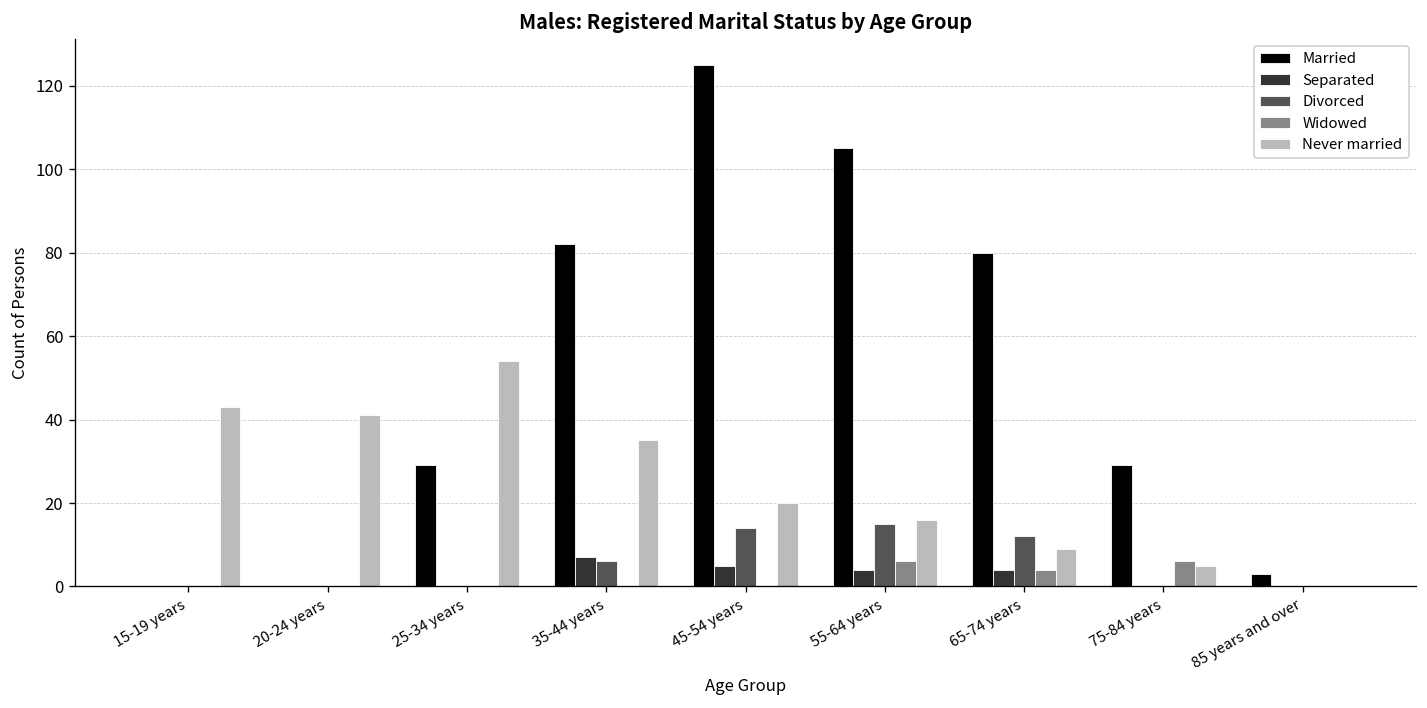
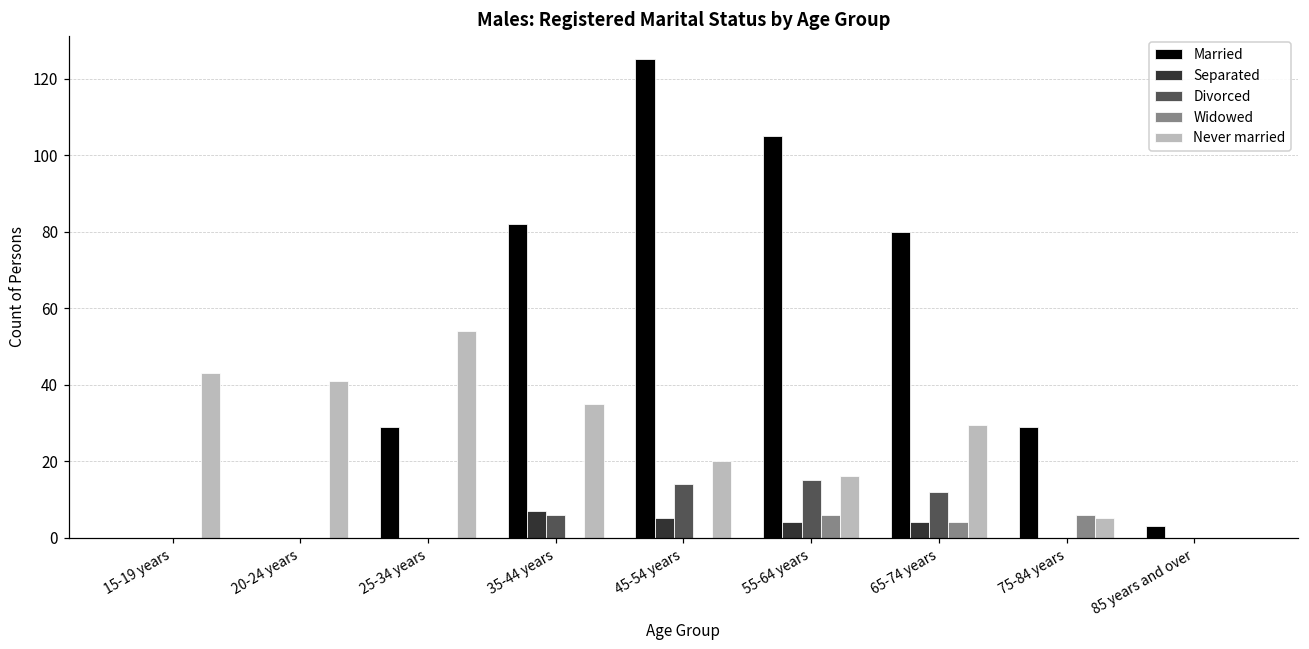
Never married, 65-74 years: 9 -> 30
